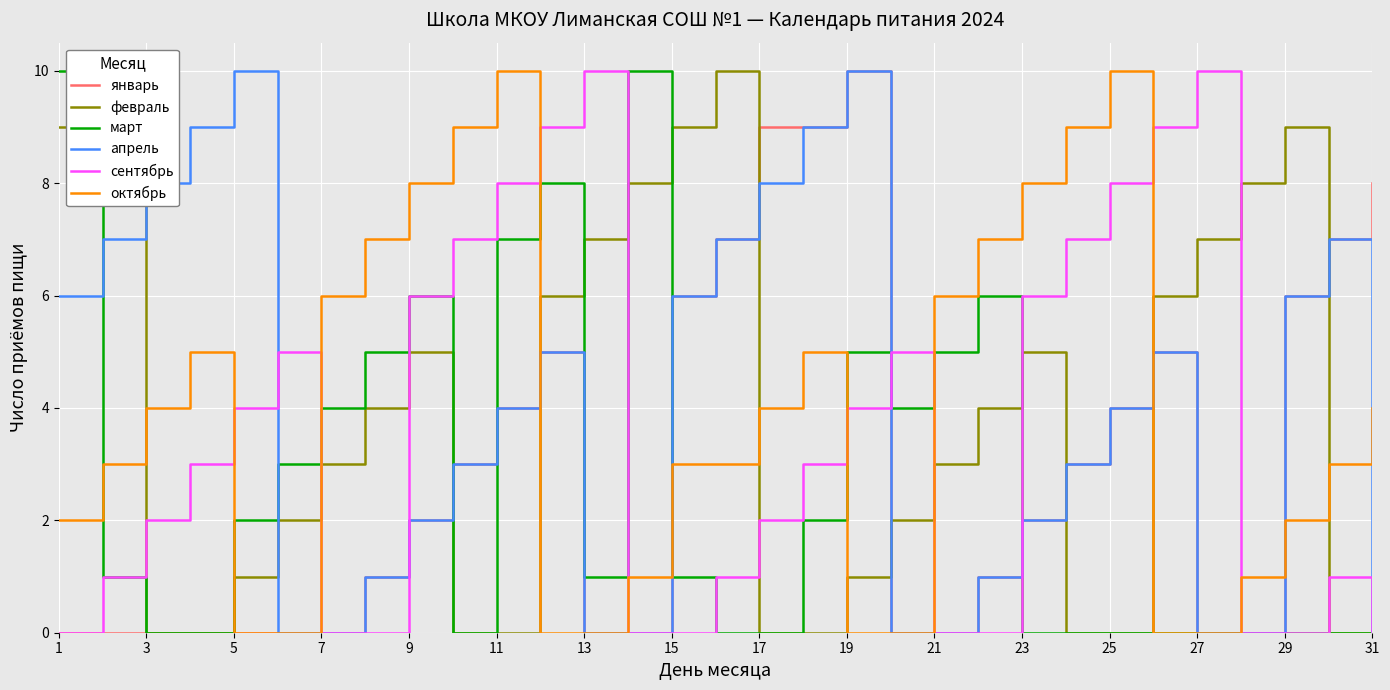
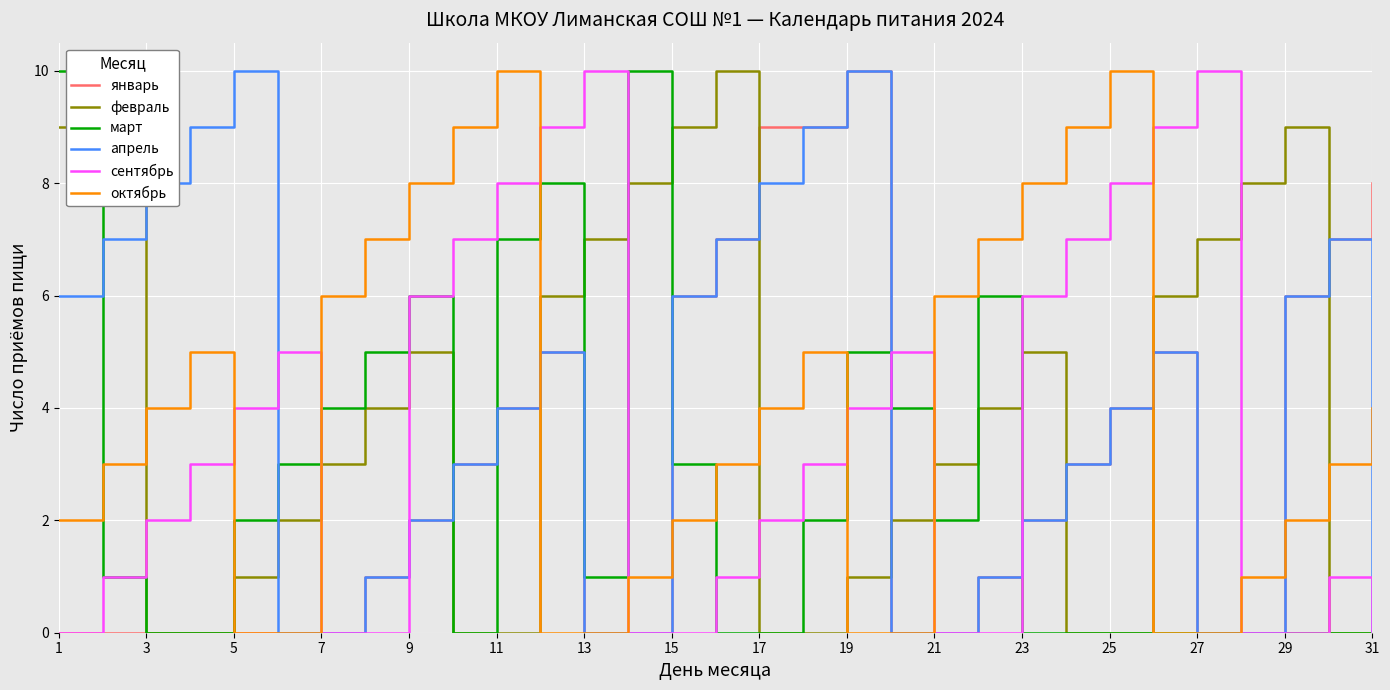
март, 15: 1 -> 3
октябрь, 15: 3 -> 2
март, 21: 5 -> 2
